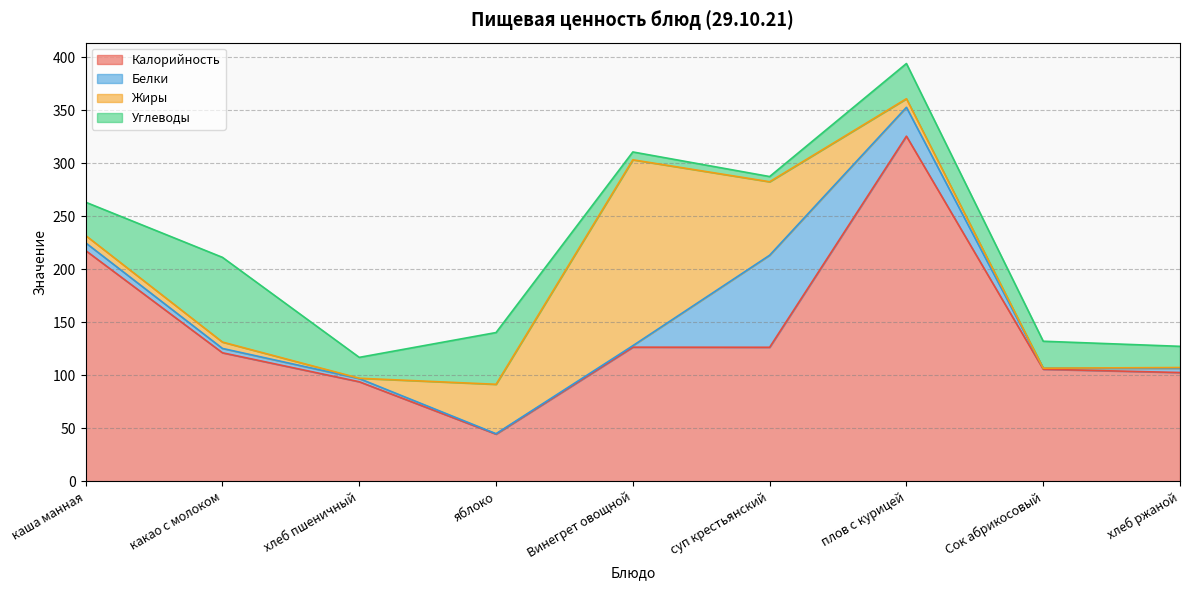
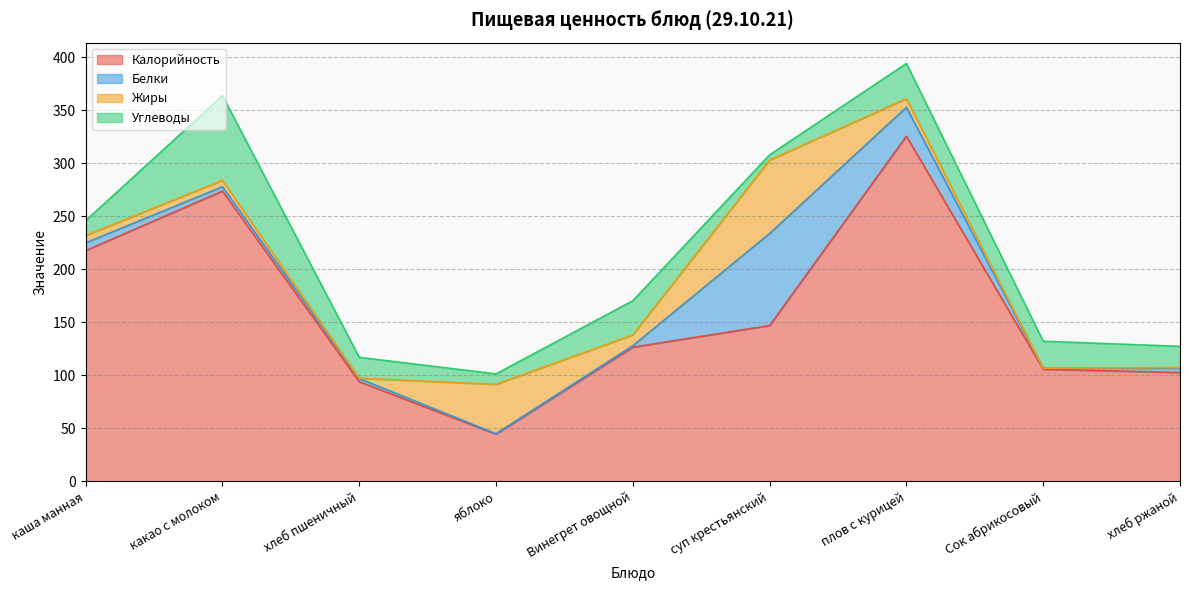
Углеводы, каша манная: 31 -> 14
Калорийность, какао с молоком: 121 -> 274
Углеводы, яблоко: 49 -> 10
Жиры, Винегрет овощной: 175 -> 10
Углеводы, Винегрет овощной: 7 -> 32
Калорийность, суп крестьянский: 126 -> 147
